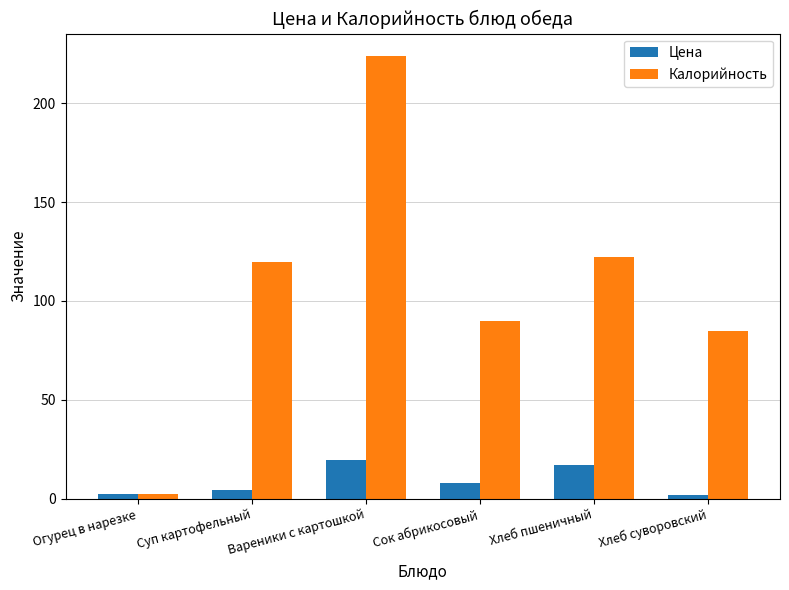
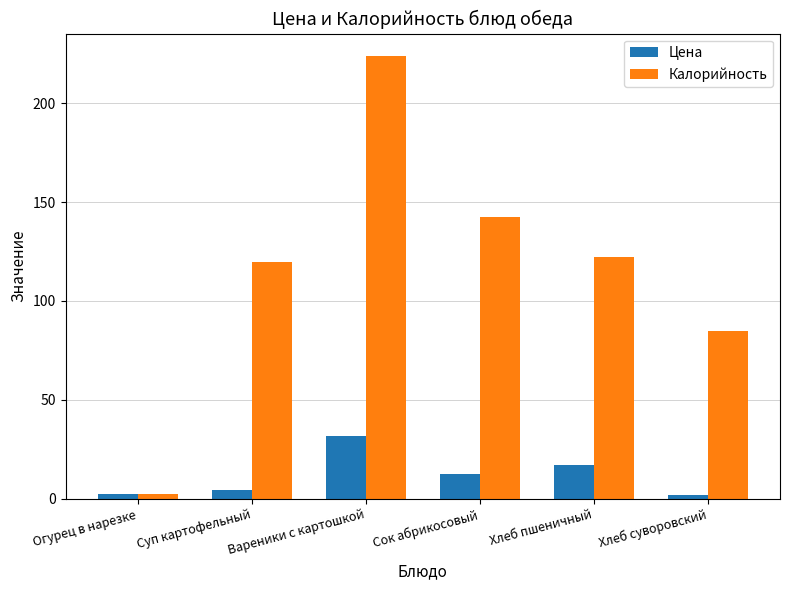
Цена, Вареники с картошкой: 20 -> 32
Цена, Сок абрикосовый: 8 -> 12
Калорийность, Сок абрикосовый: 90 -> 142
